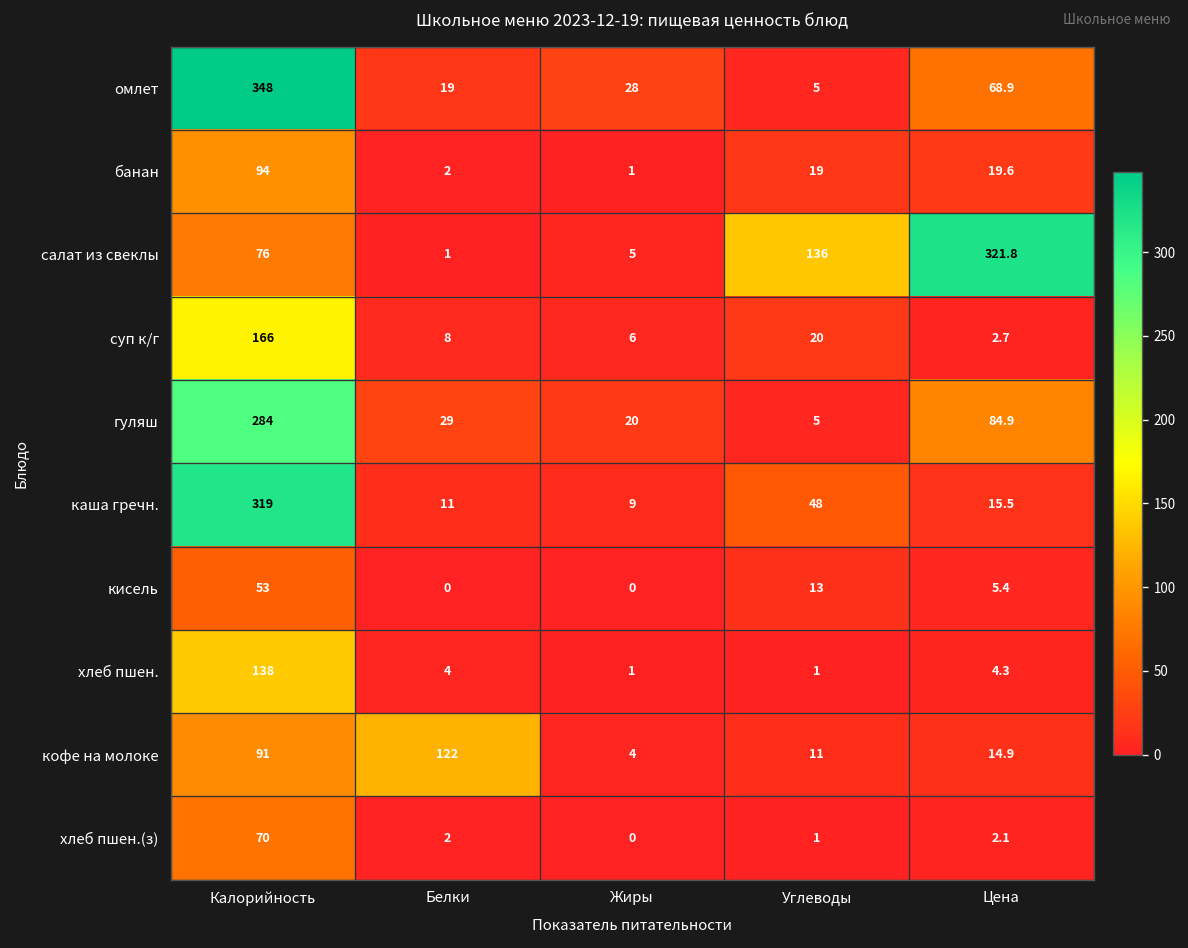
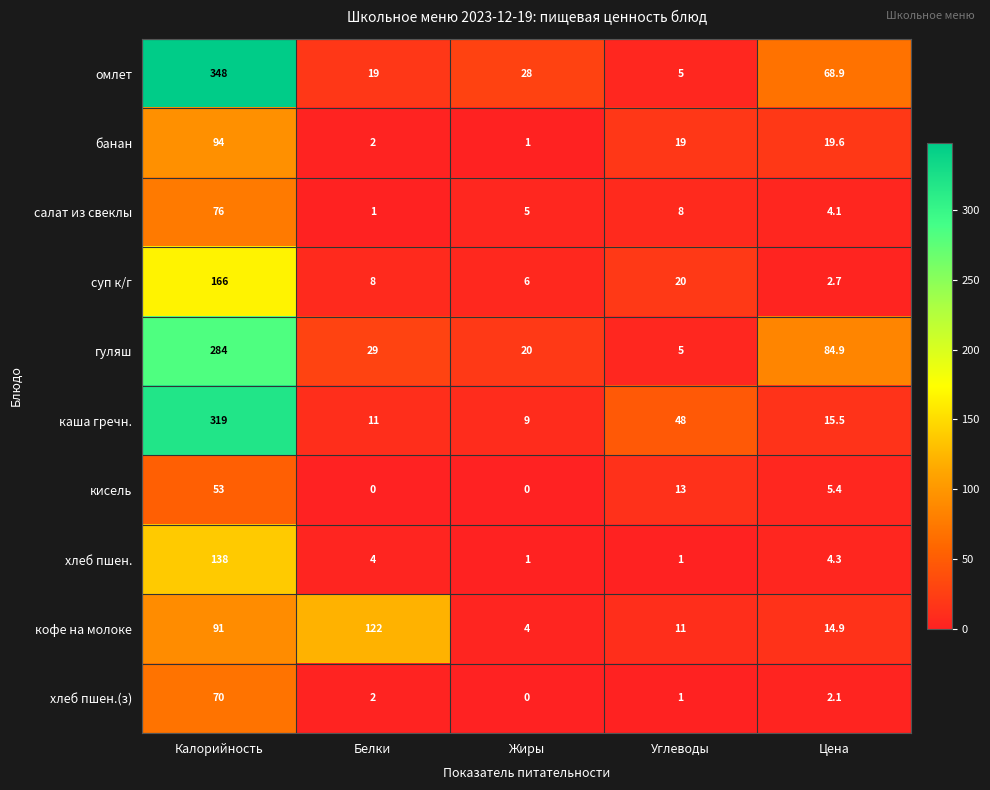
салат из свеклы, Углеводы: 136 -> 8
салат из свеклы, Цена: 321.8 -> 4.1
